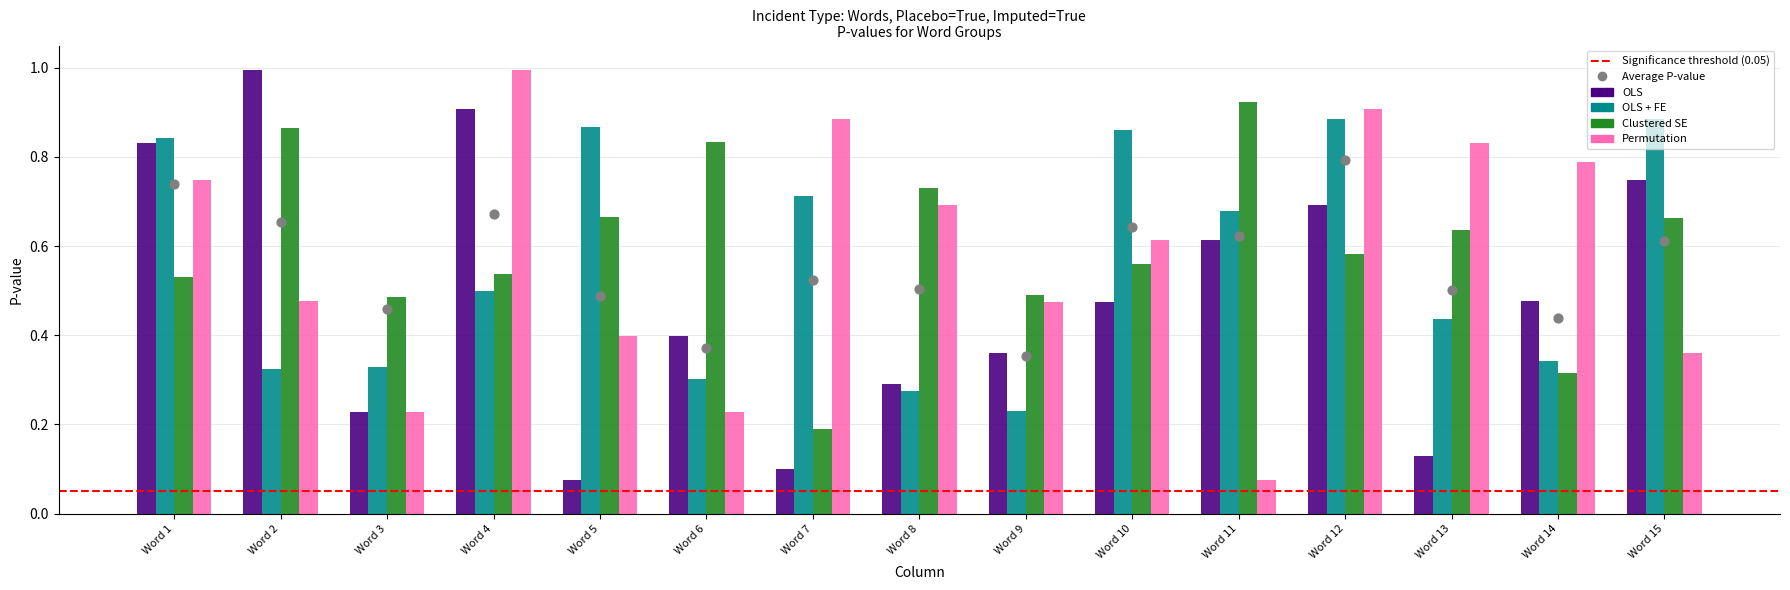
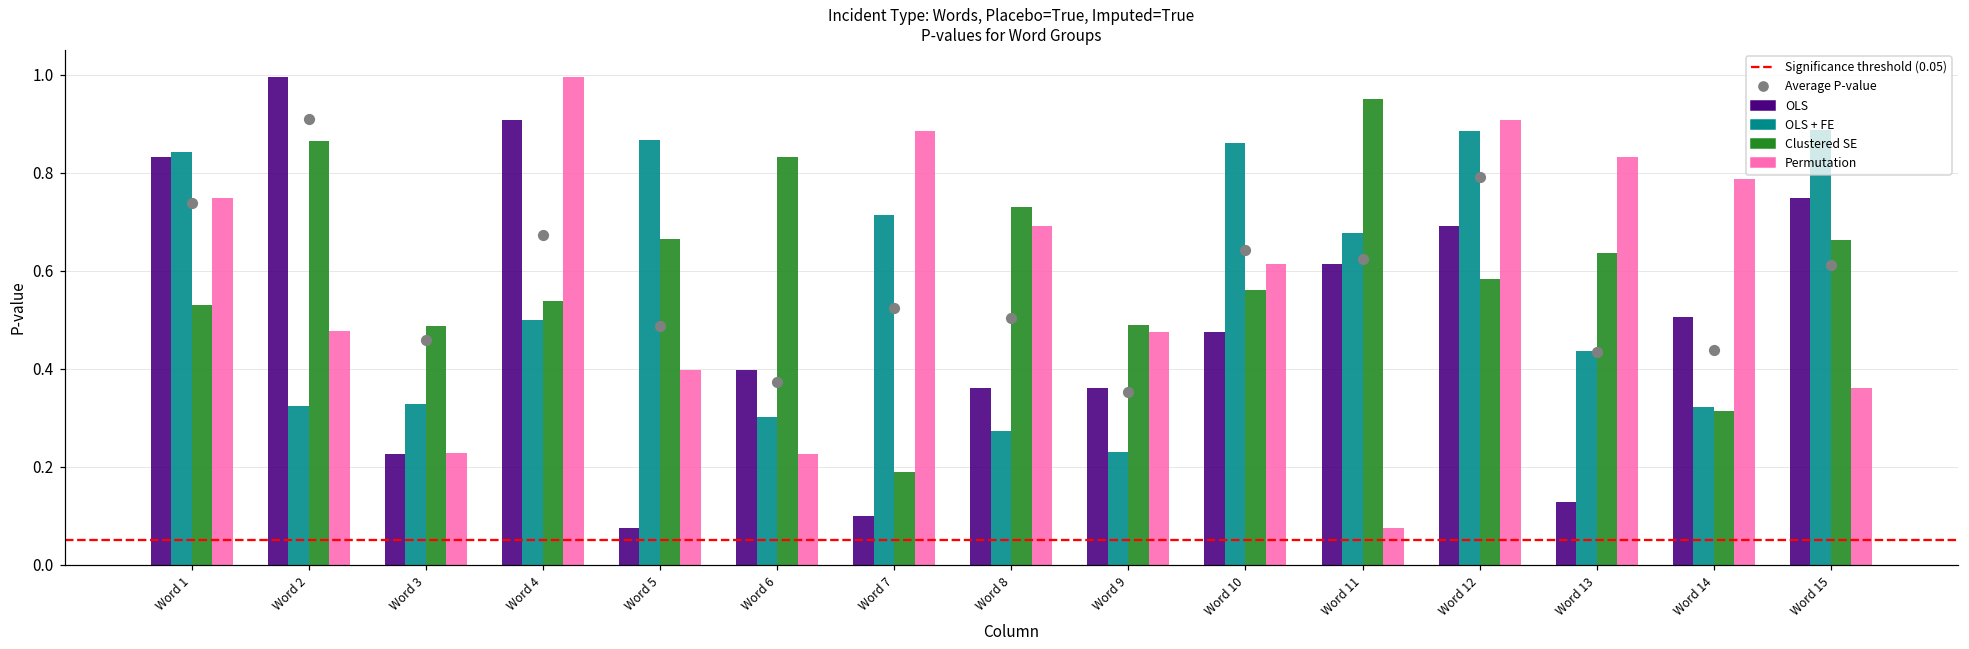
Average P-value, Word 2: 0.65 -> 0.91
OLS, Word 8: 0.29 -> 0.36
Clustered SE, Word 11: 0.92 -> 0.95
Average P-value, Word 13: 0.50 -> 0.43
OLS, Word 14: 0.48 -> 0.51
OLS + FE, Word 14: 0.34 -> 0.32
